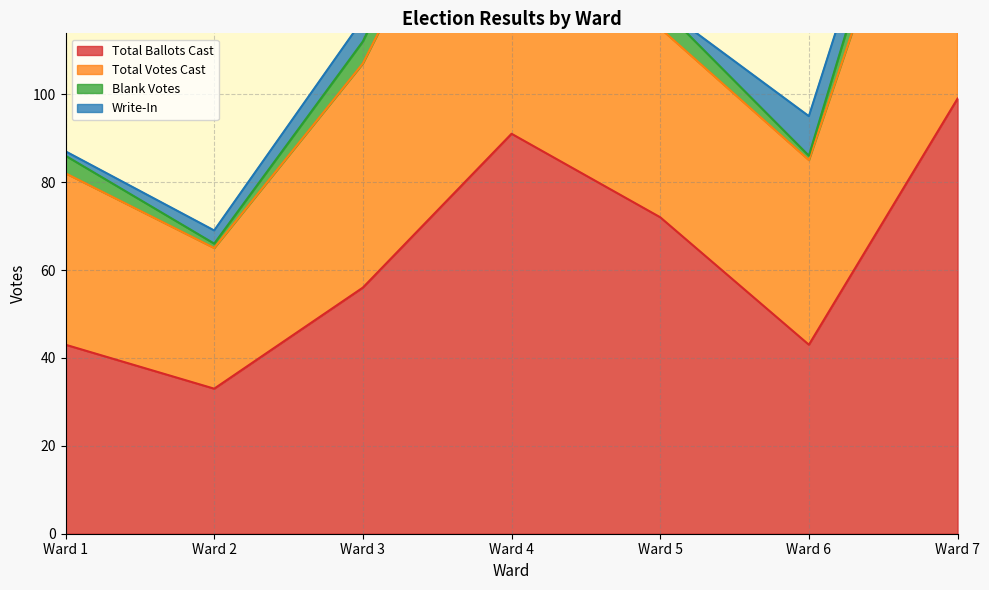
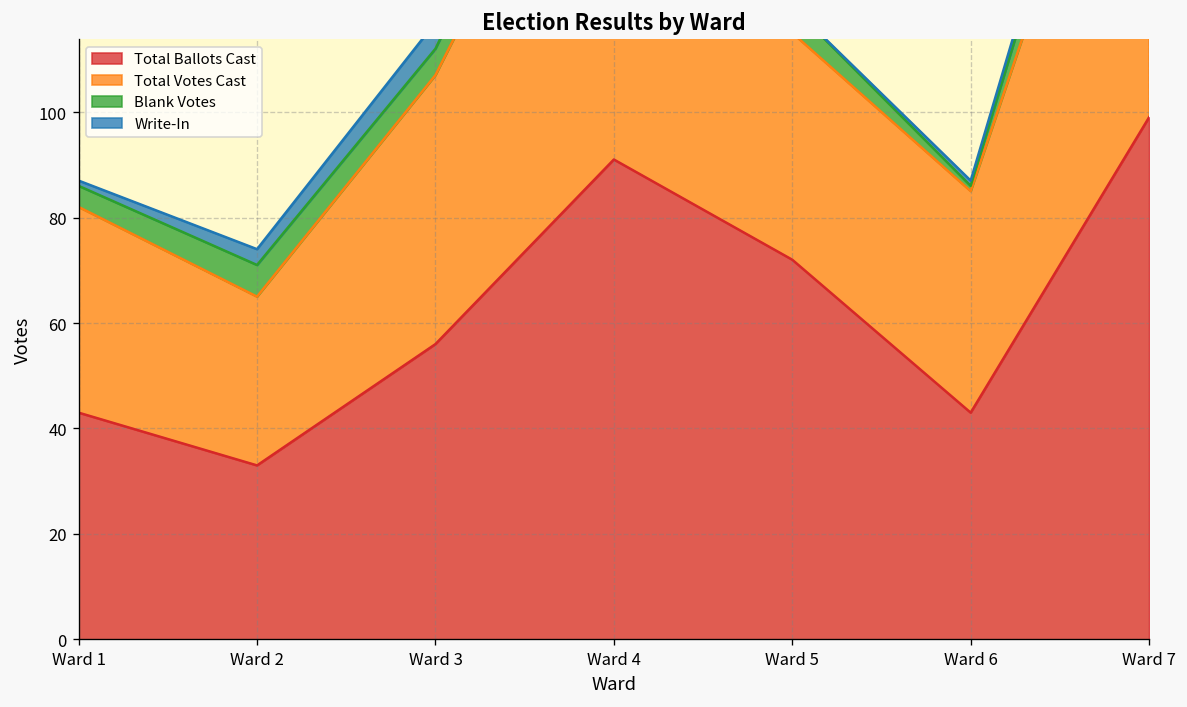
Blank Votes, Ward 2: 1 -> 6
Write-In, Ward 6: 9 -> 1
